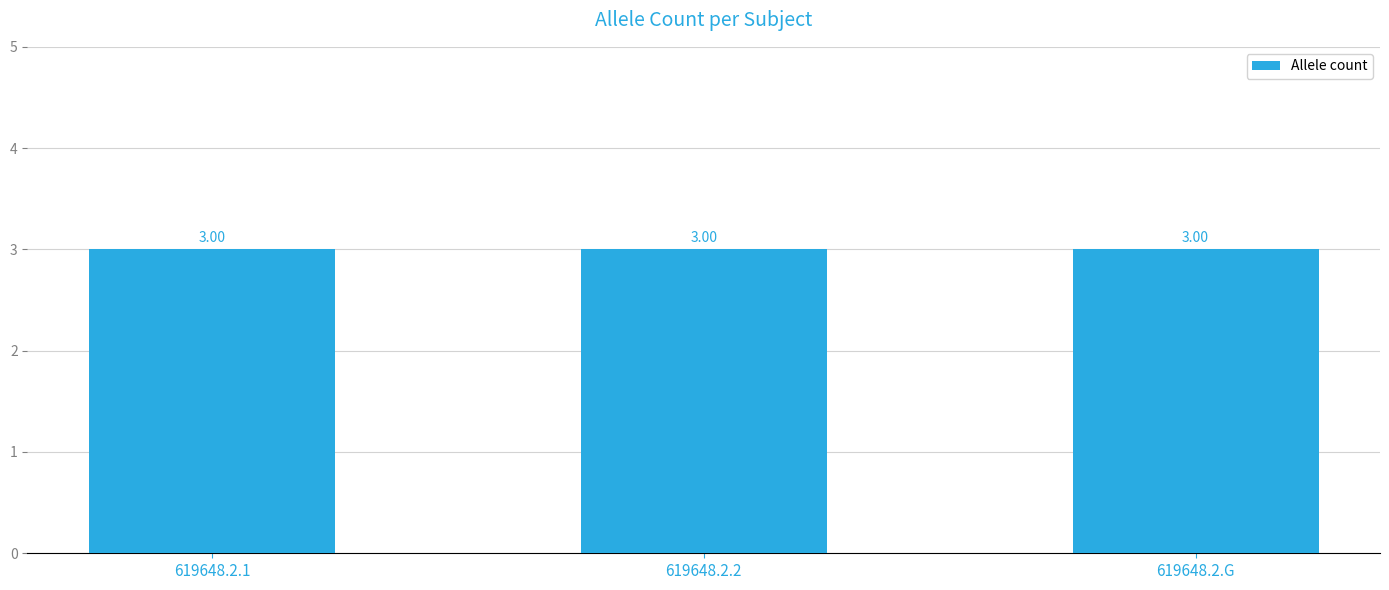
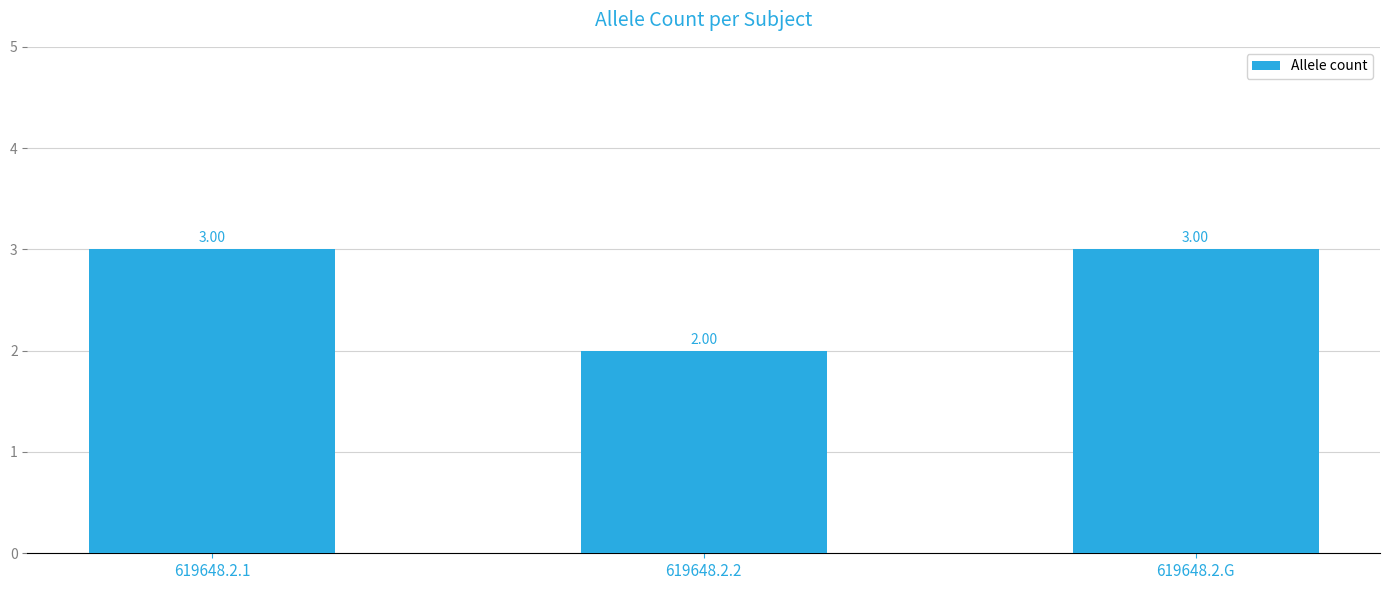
619648.2.2: 3.00 -> 2.00
